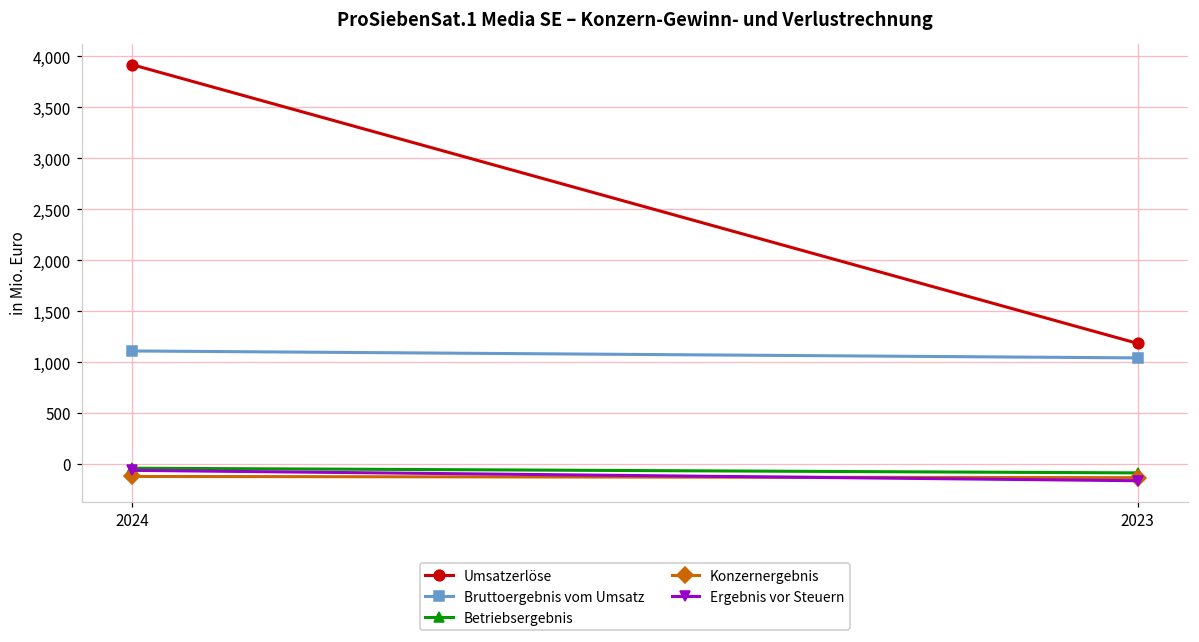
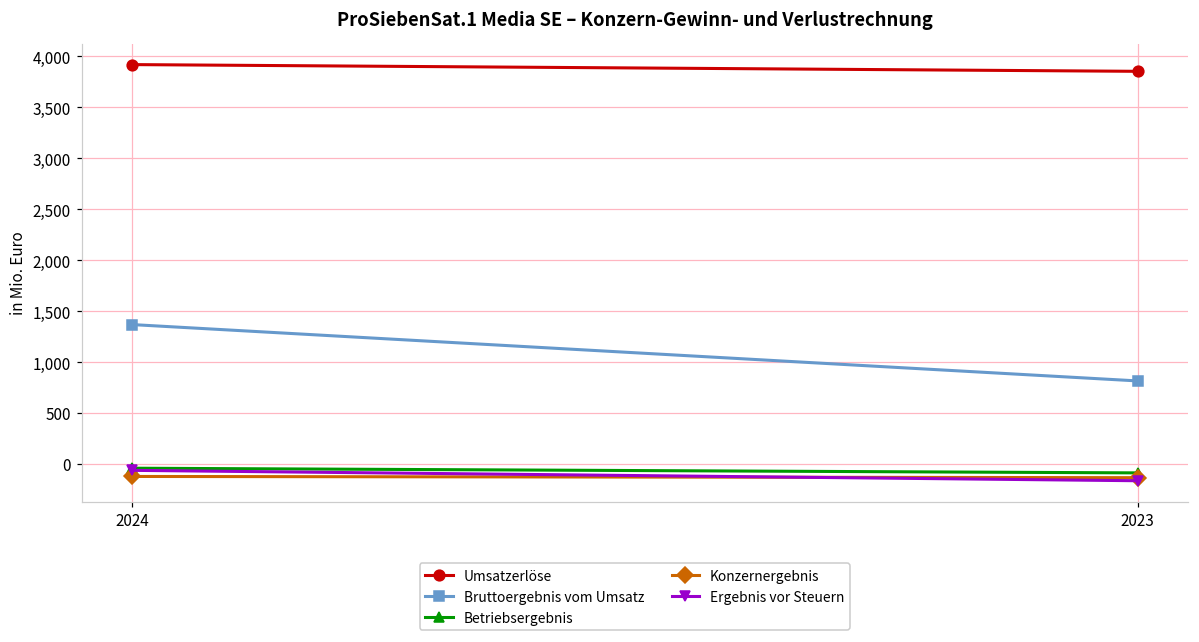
Bruttoergebnis vom Umsatz, 2024: 1,100 -> 1,400
Umsatzerlöse, 2023: 1,200 -> 3,900
Bruttoergebnis vom Umsatz, 2023: 1,000 -> 800
